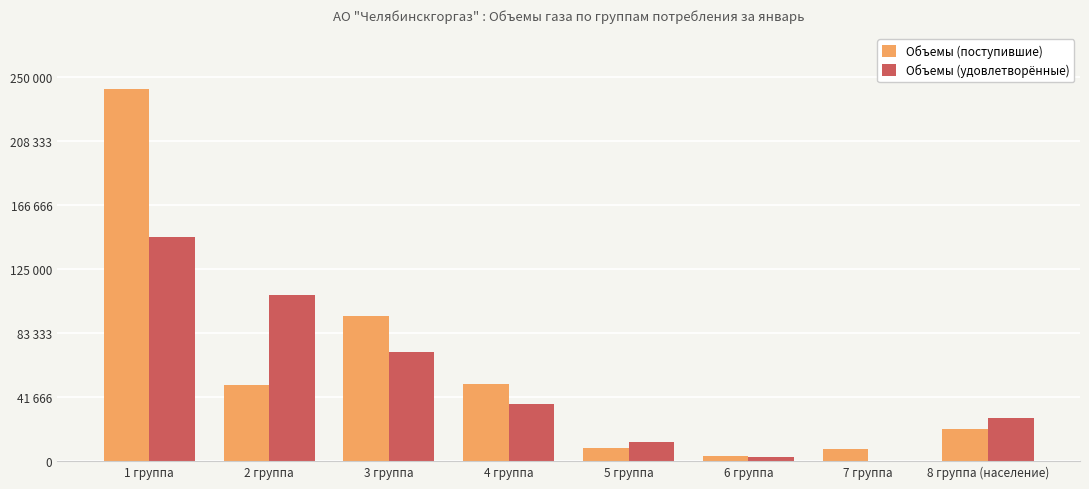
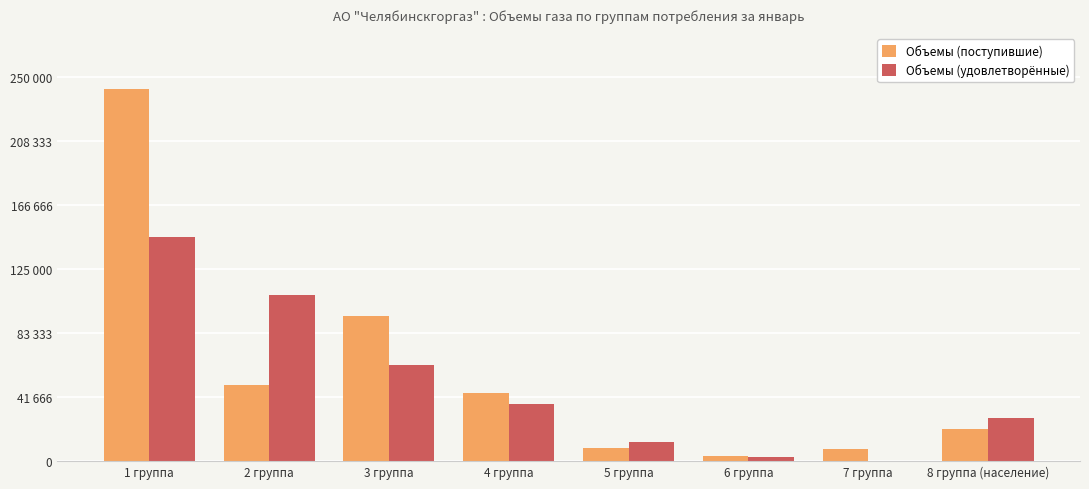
Объемы (удовлетворённые), 3 группа: 71000 -> 62000
Объемы (поступившие), 4 группа: 50000 -> 44000
